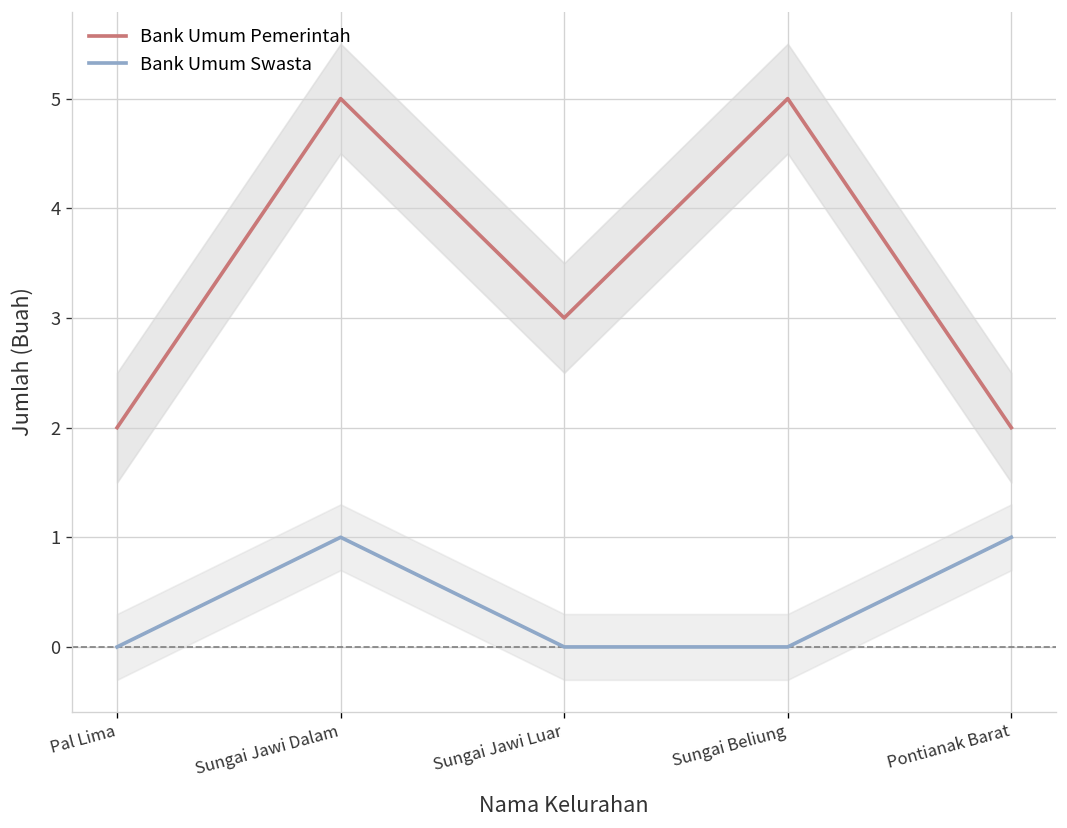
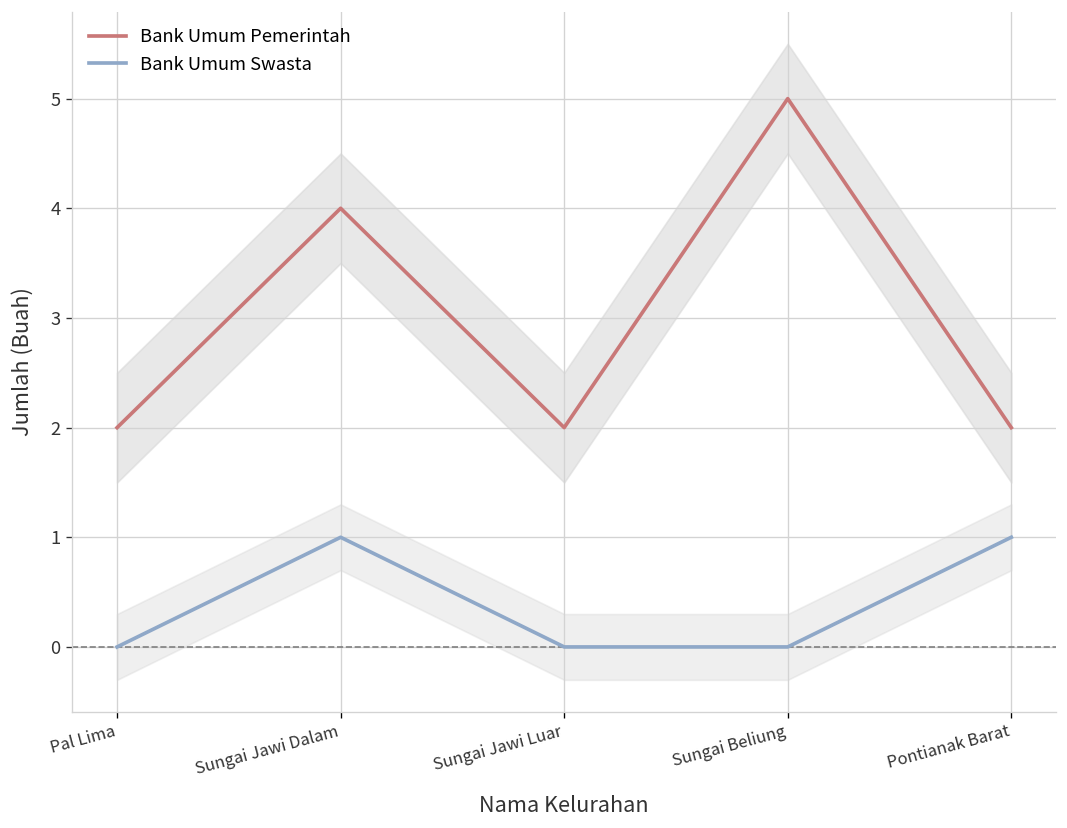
Bank Umum Pemerintah, Sungai Jawi Dalam: 5 -> 4
Bank Umum Pemerintah, Sungai Jawi Luar: 3 -> 2
